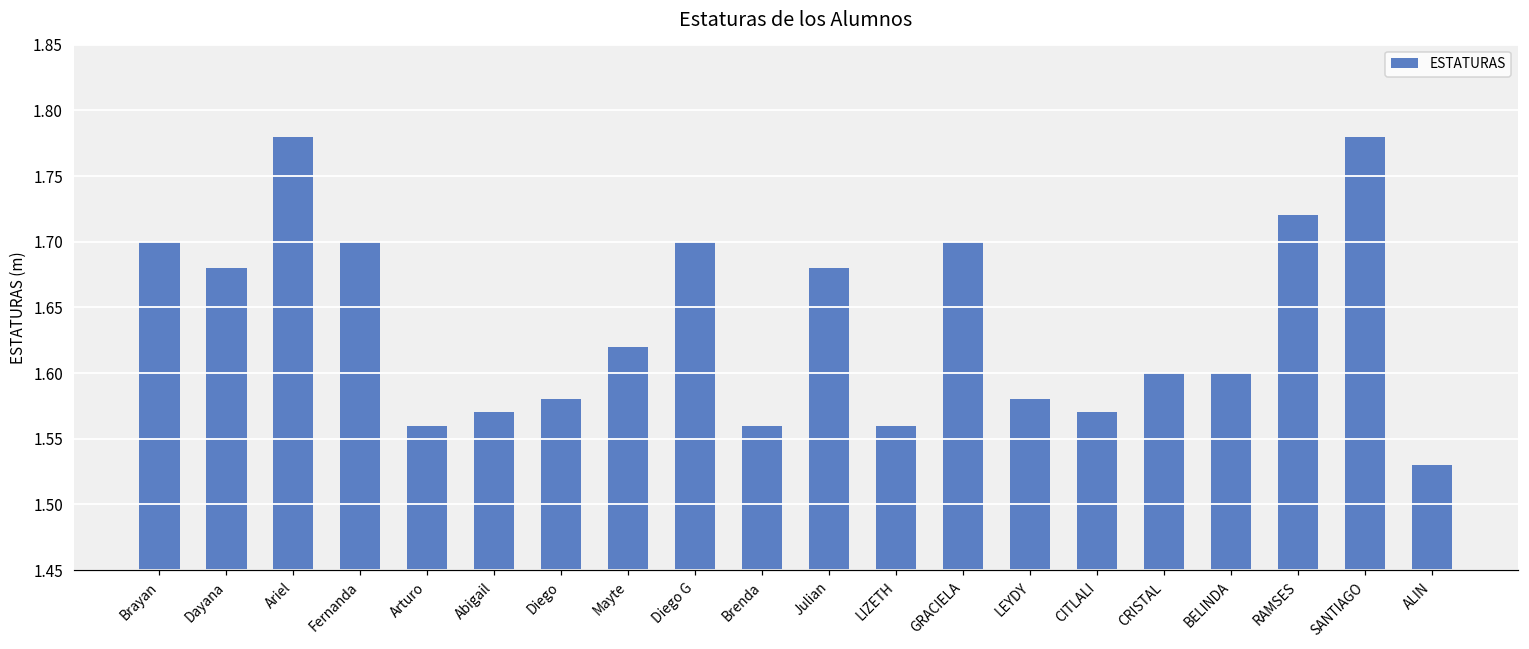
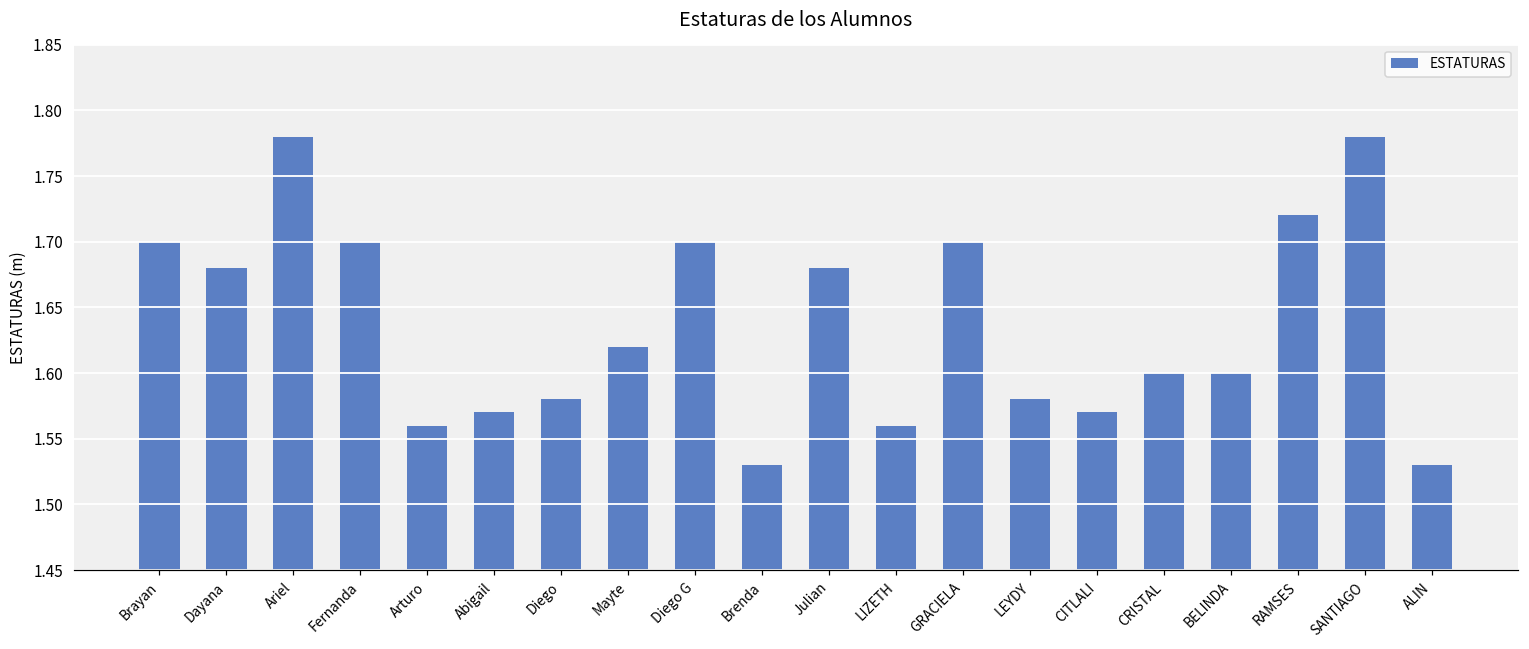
Brenda: 1.56 -> 1.53
